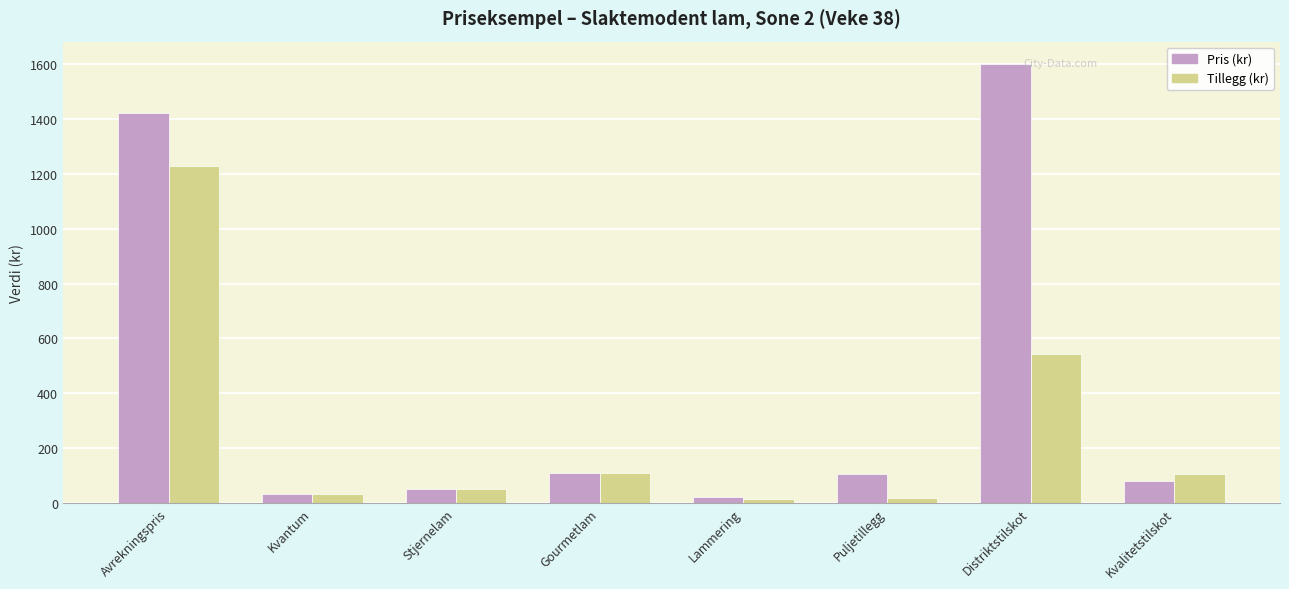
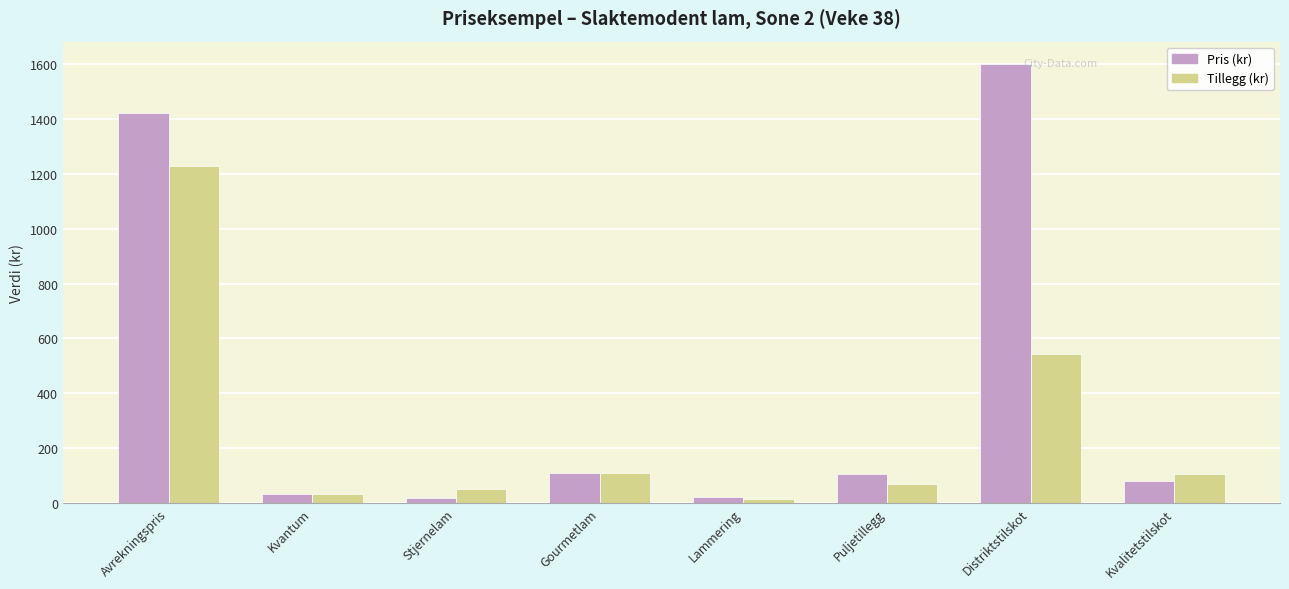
Pris (kr), Stjernelam: 50 -> 20
Tillegg (kr), Puljetillegg: 20 -> 70
